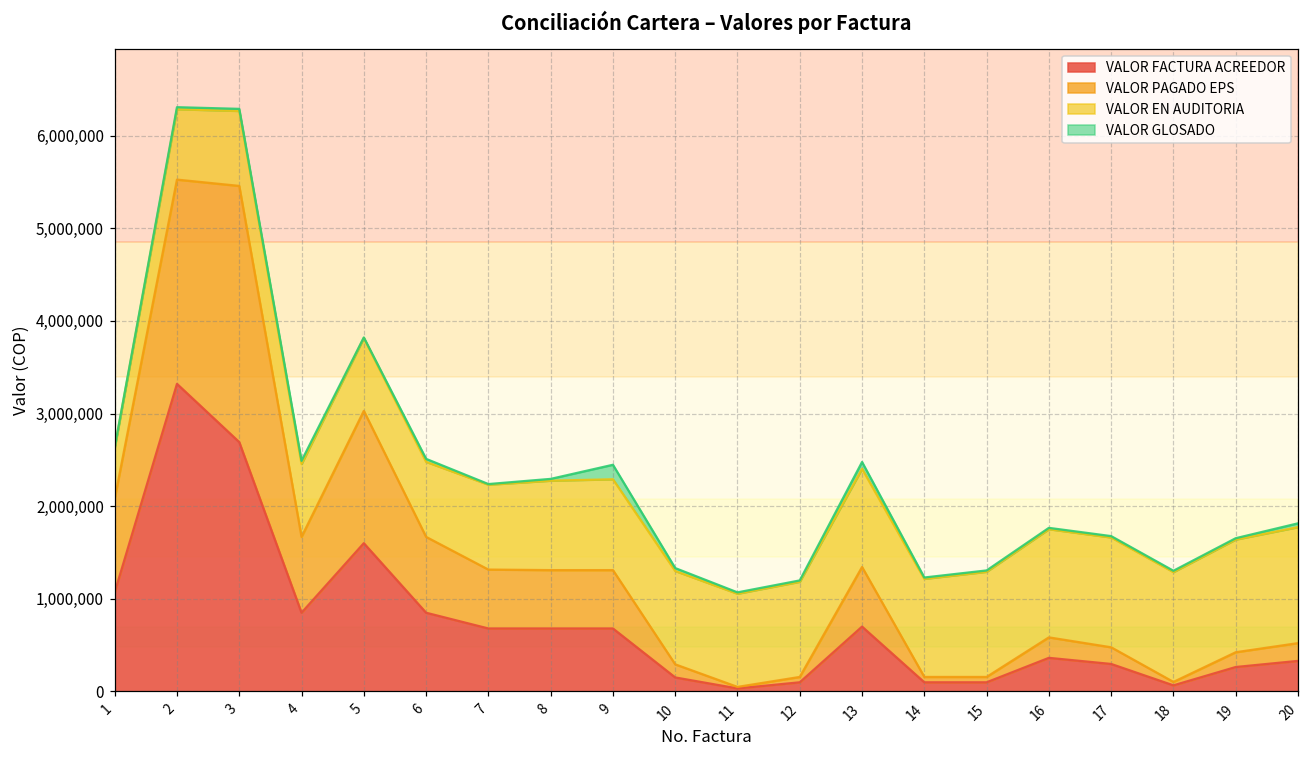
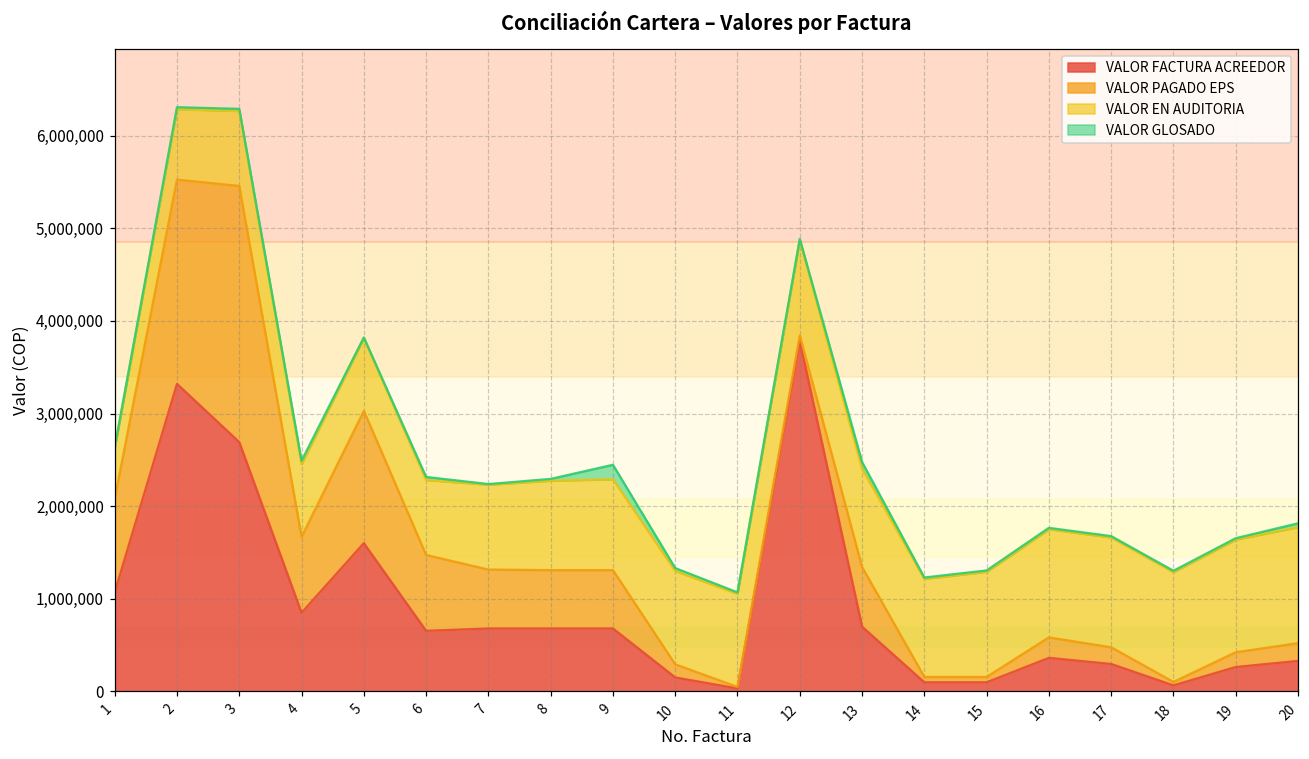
VALOR FACTURA ACREEDOR, 6: 900,000 -> 700,000
VALOR FACTURA ACREEDOR, 12: 100,000 -> 3,800,000
